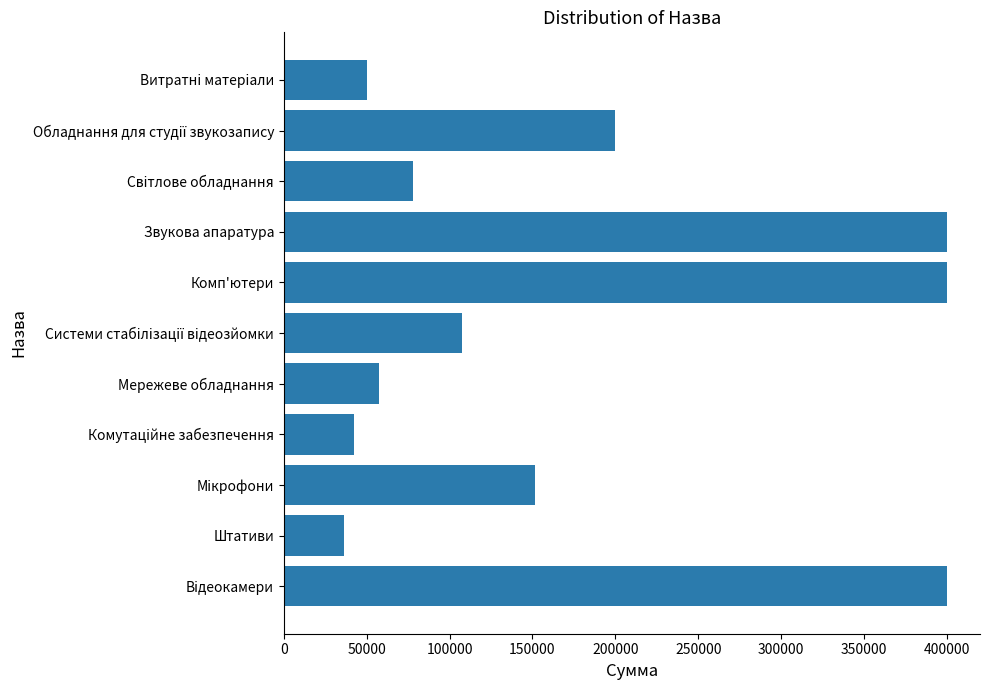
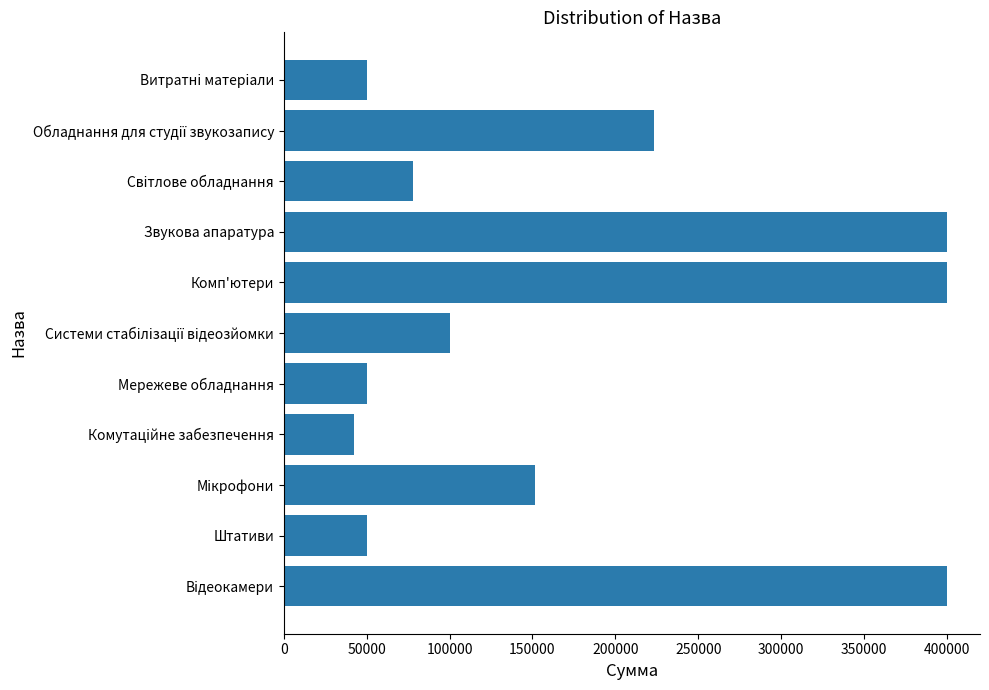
Обладнання для студії звукозапису: 200000 -> 224000
Системи стабілізації відеозйомки: 108000 -> 100000
Мережеве обладнання: 58000 -> 50000
Штативи: 36000 -> 50000
